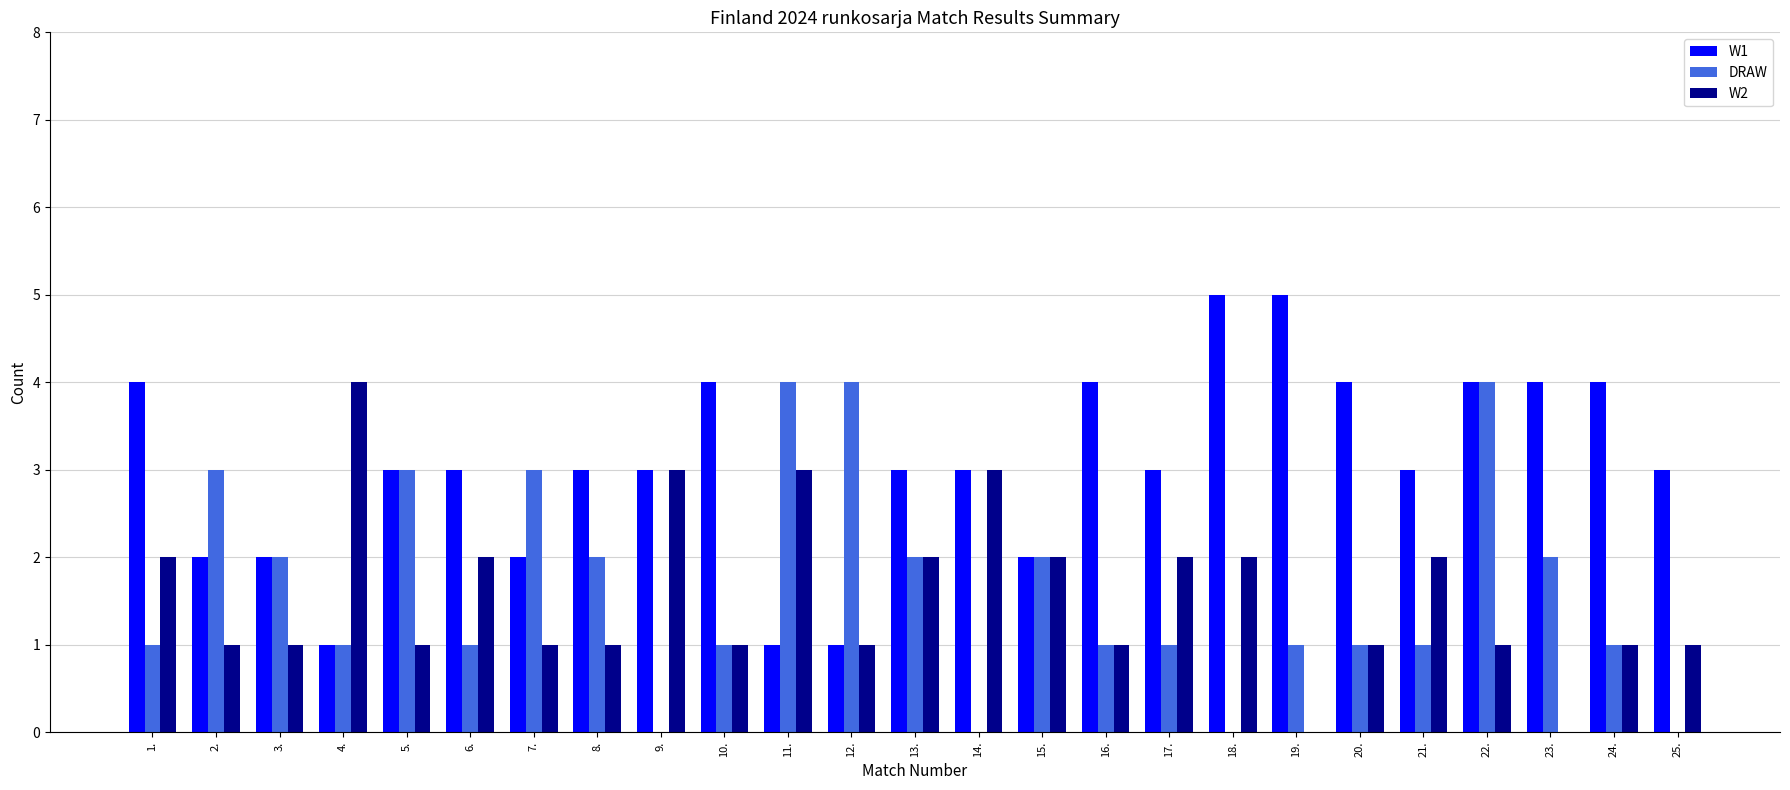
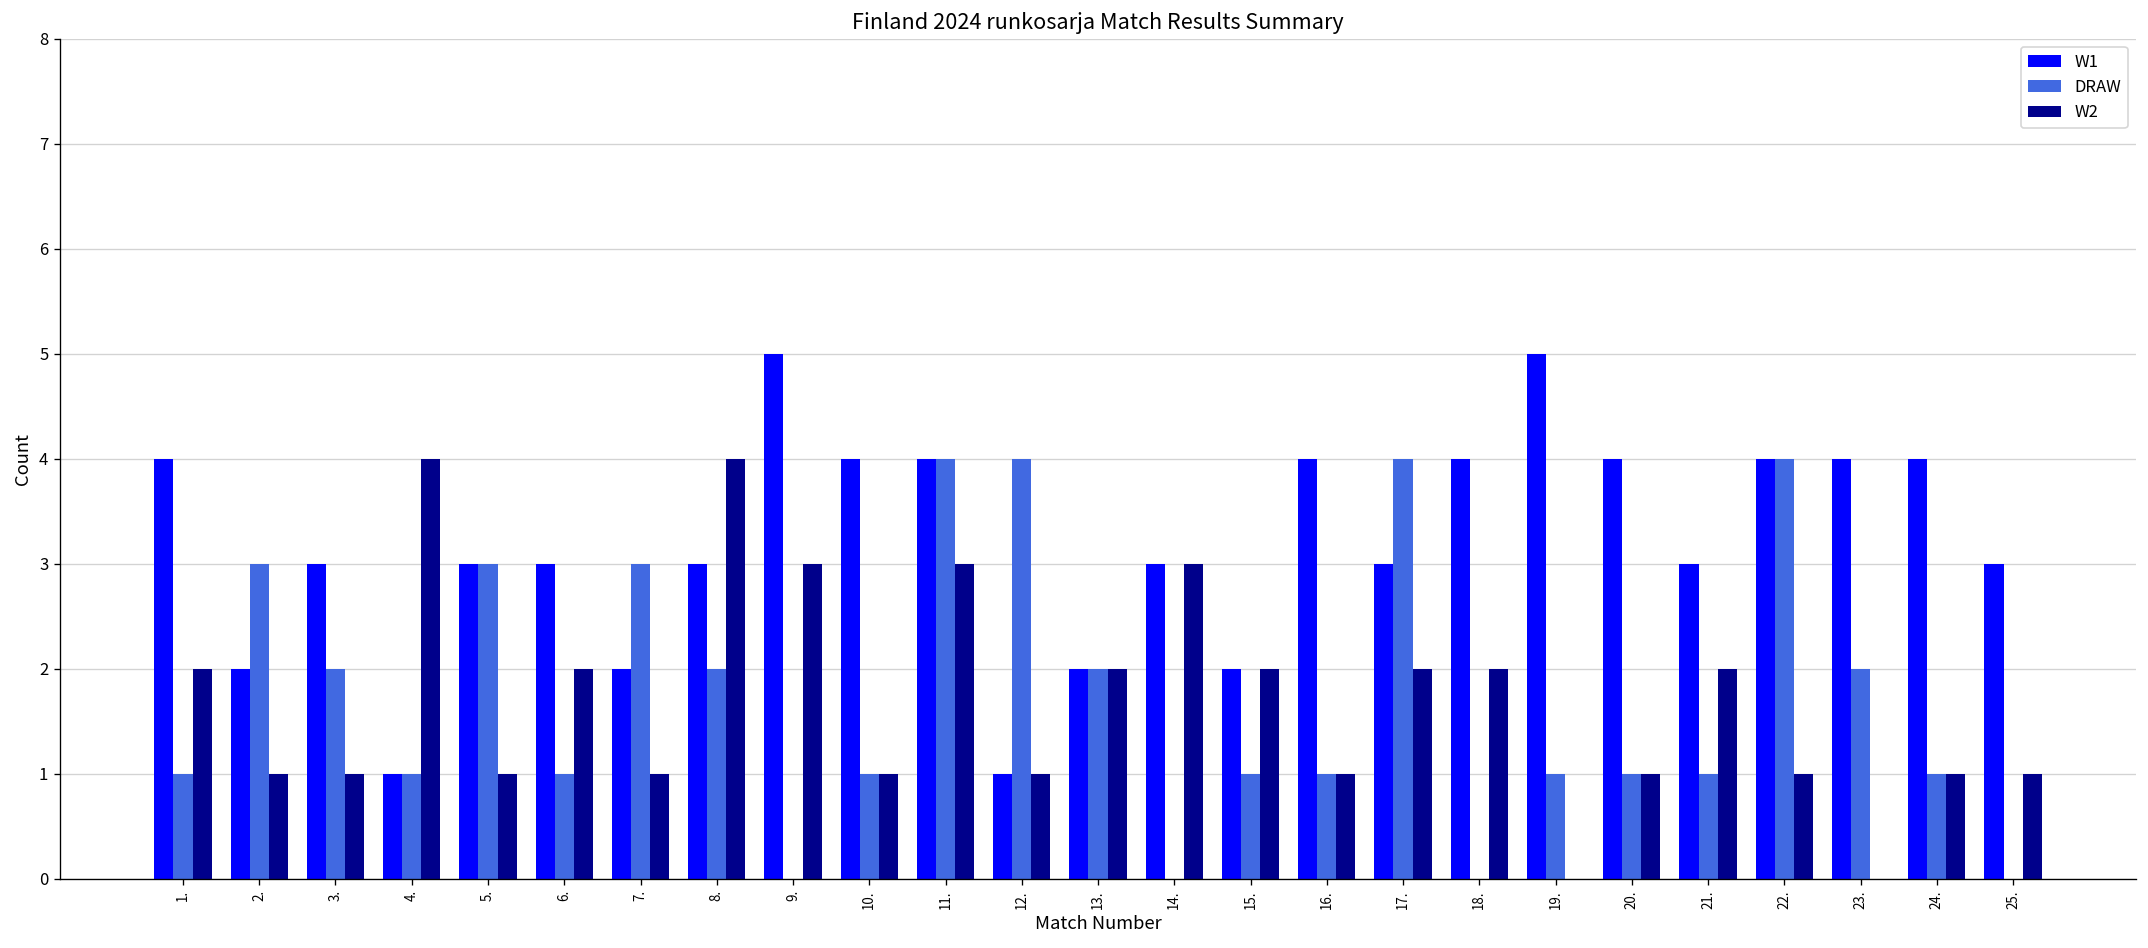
W1, 3.: 2 -> 3
W2, 8.: 1 -> 4
W1, 9.: 3 -> 5
W1, 11.: 1 -> 4
W1, 13.: 3 -> 2
DRAW, 15.: 2 -> 1
DRAW, 17.: 1 -> 4
W1, 18.: 5 -> 4
